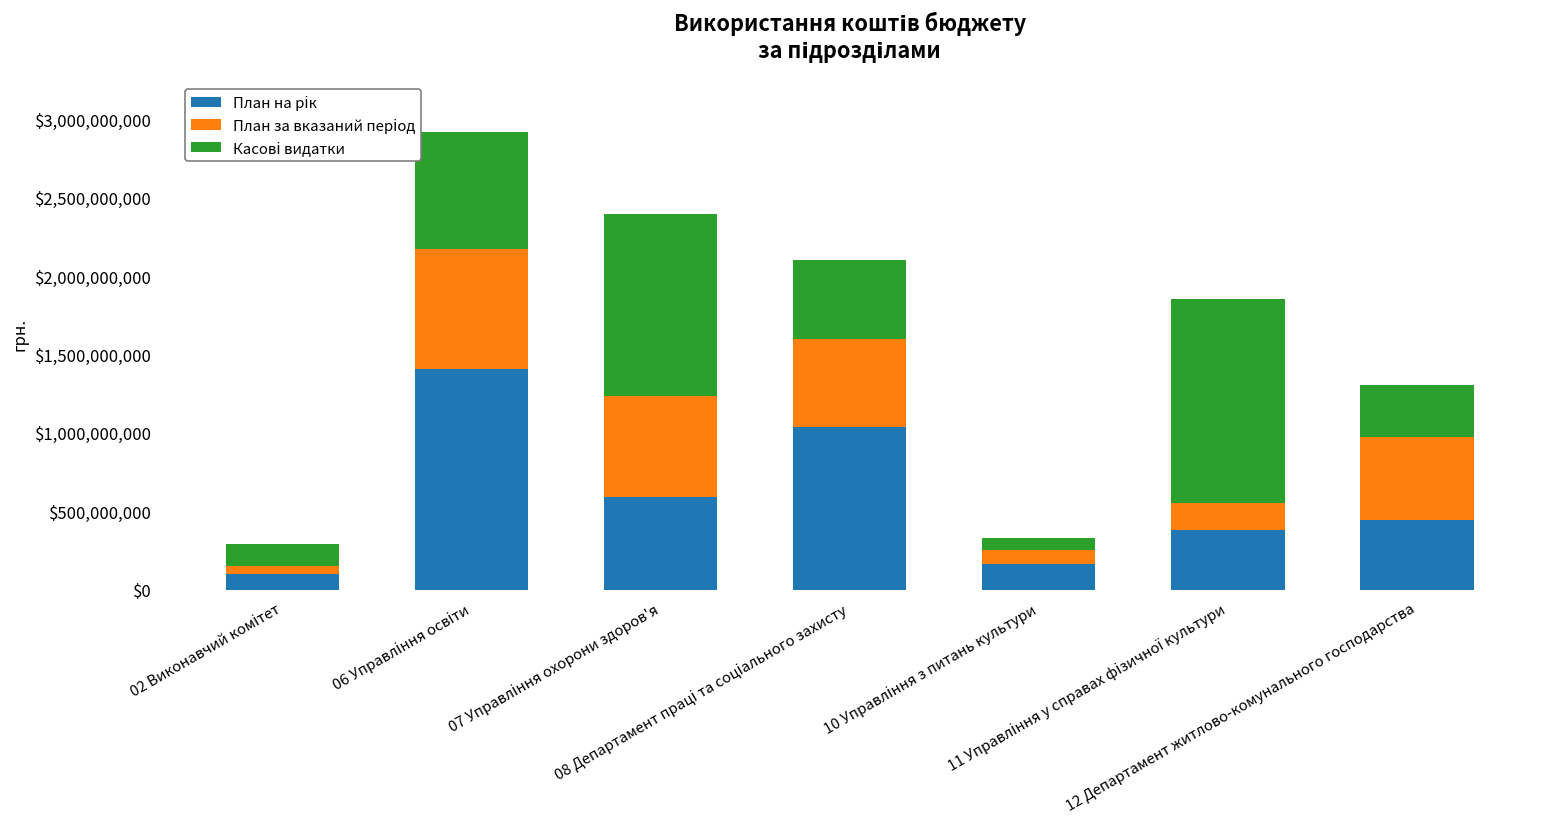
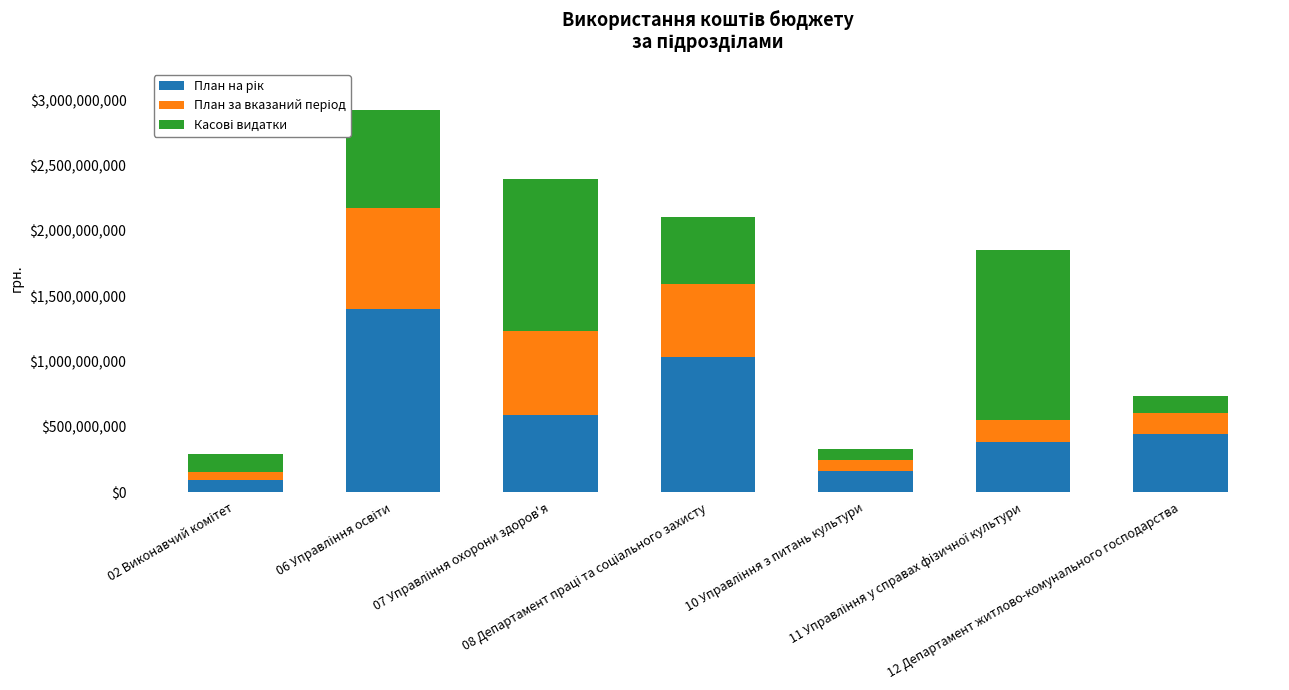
План за вказаний період, 12 Департамент житлово-комунального господарства: $530,000,000 -> $160,000,000
Касові видатки, 12 Департамент житлово-комунального господарства: $330,000,000 -> $130,000,000
